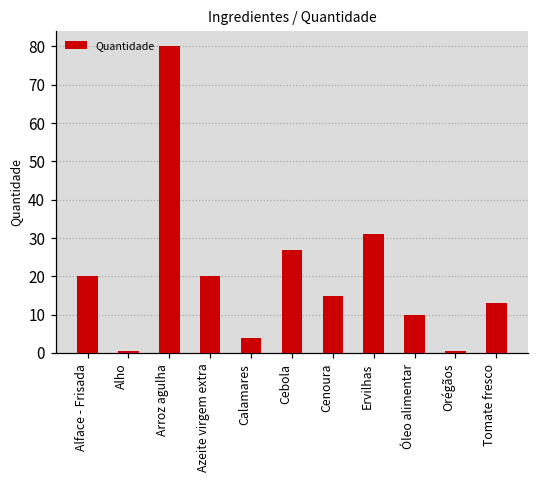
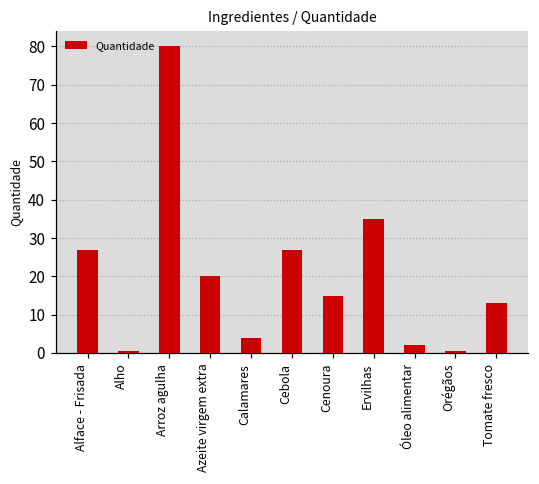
Alface - Frisada: 20 -> 27
Ervilhas: 31 -> 35
Óleo alimentar: 10 -> 2
